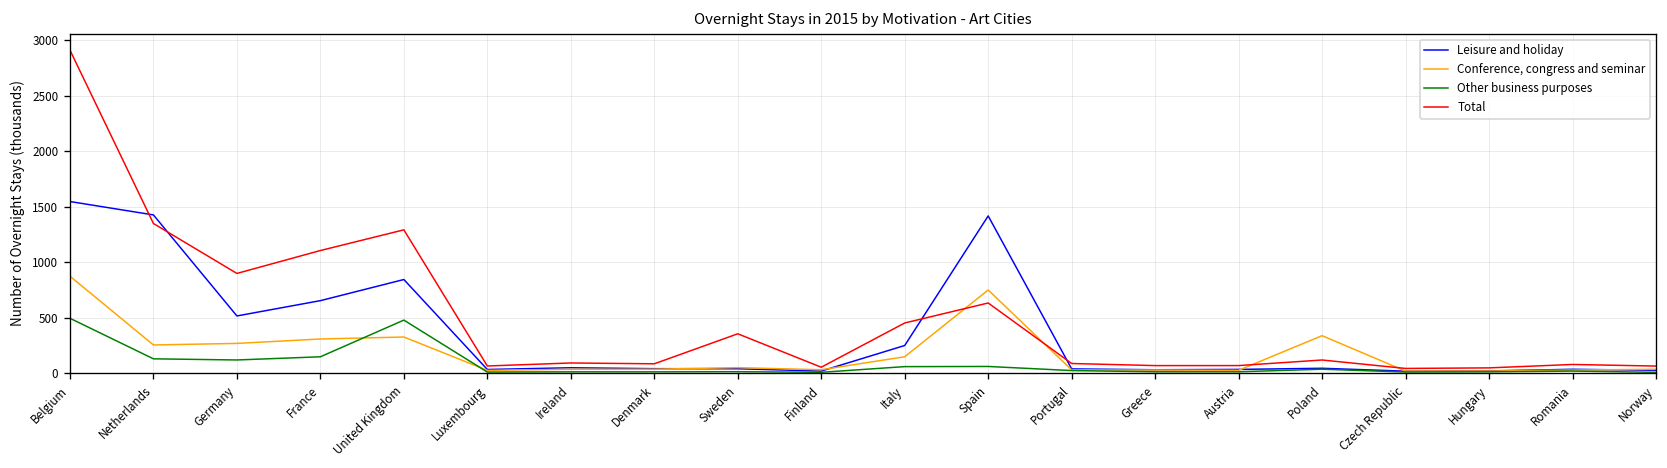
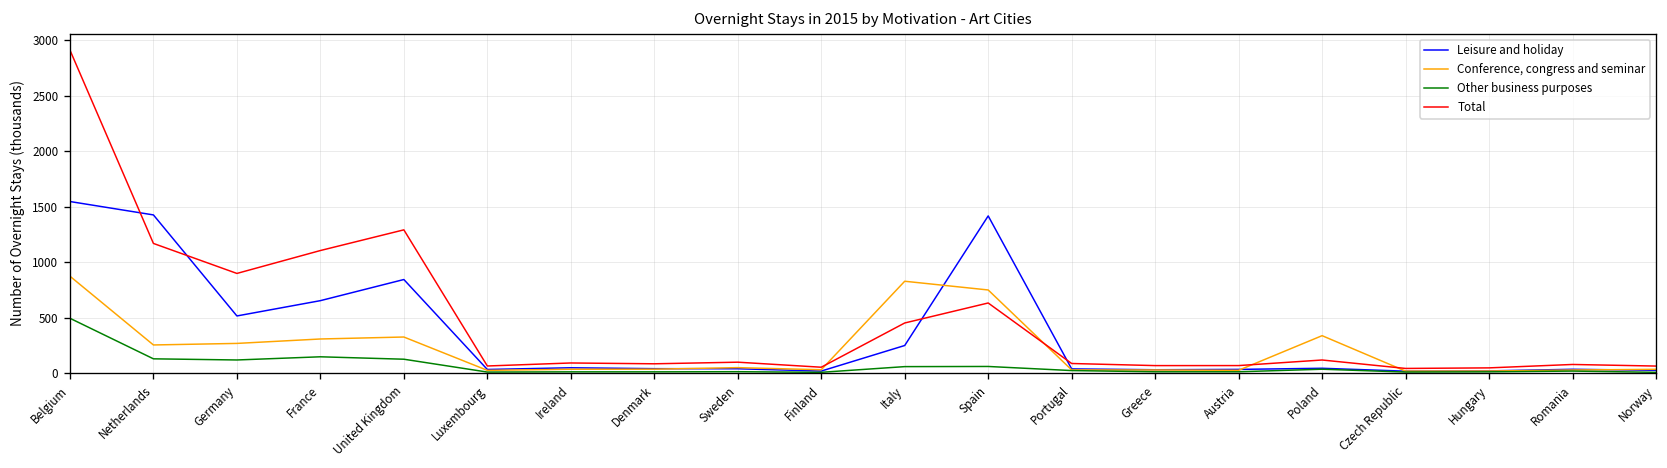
Total, Netherlands: 1300 -> 1200
Other business purposes, United Kingdom: 500 -> 100
Total, Sweden: 400 -> 100
Conference, congress and seminar, Italy: 100 -> 800
